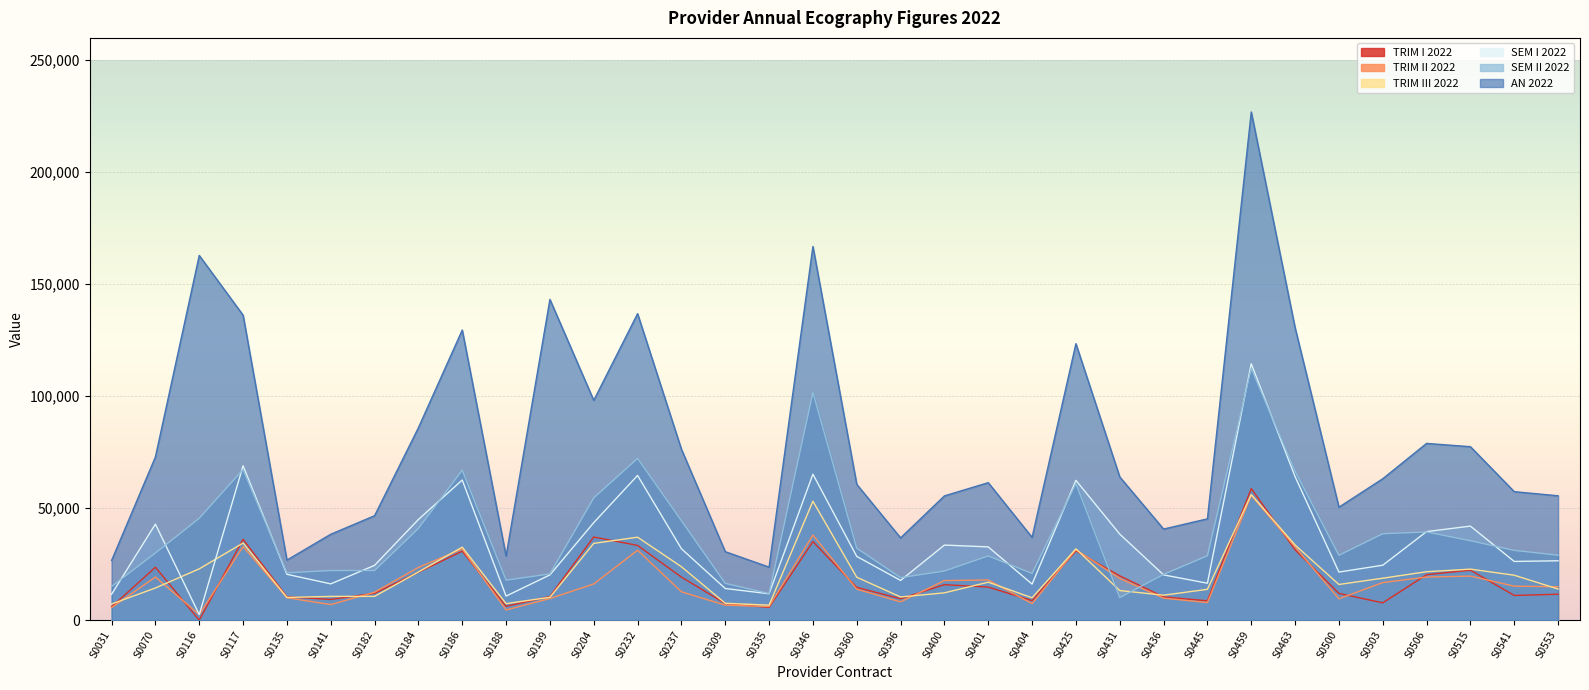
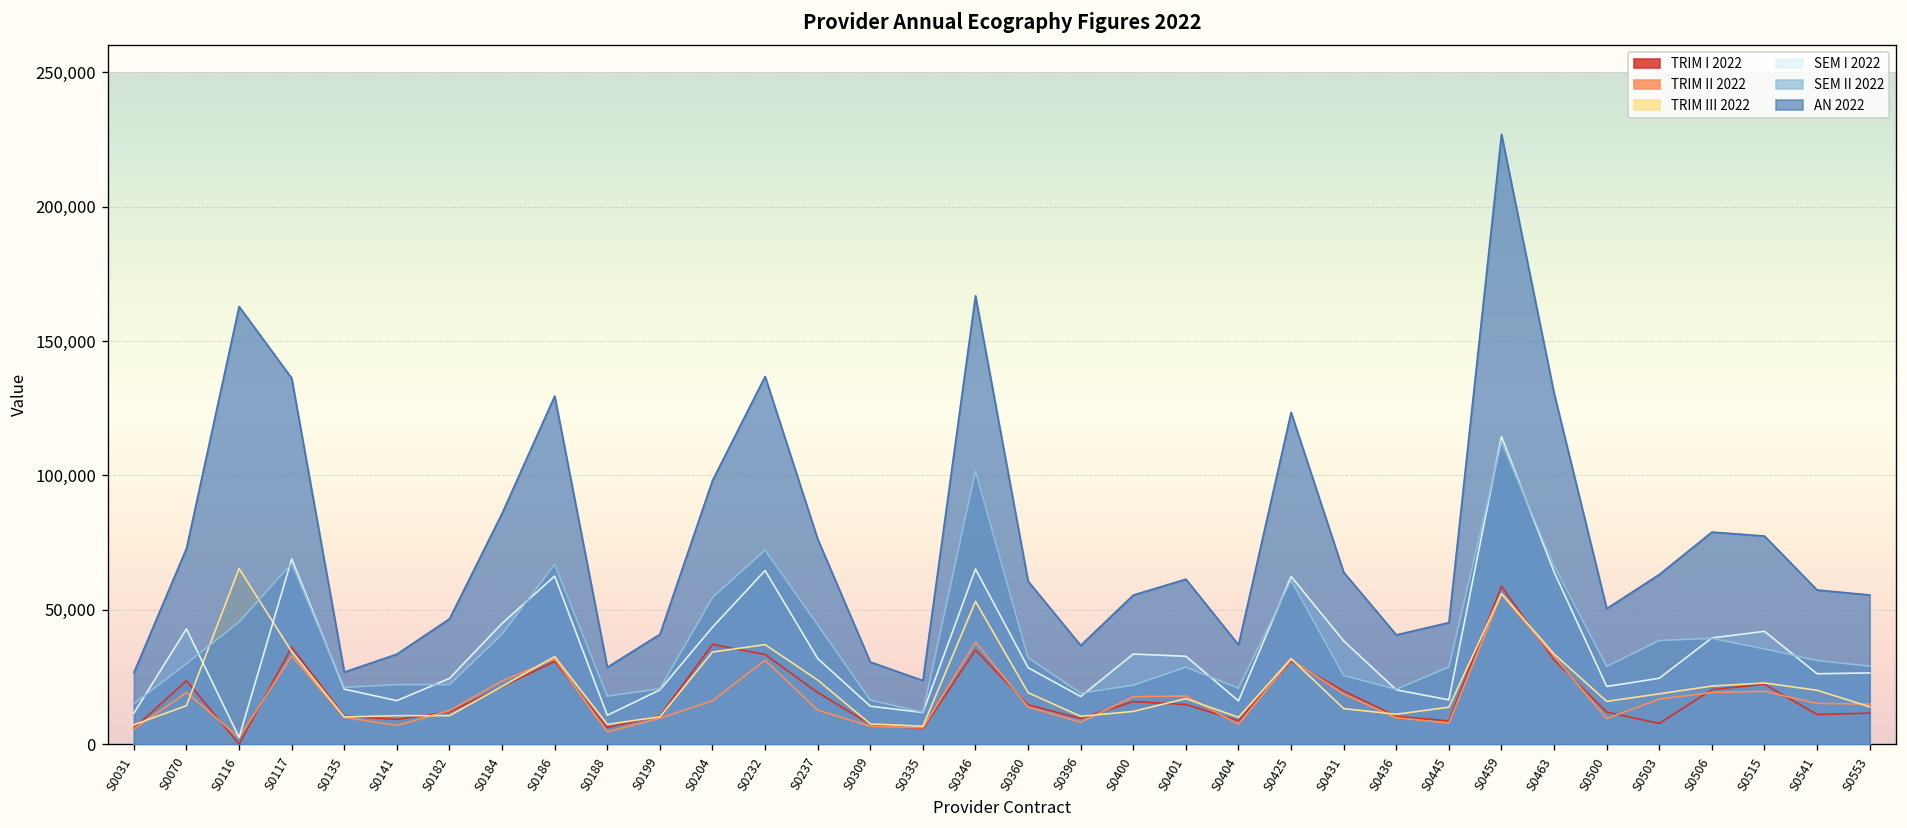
TRIM III 2022, S0116: 23,000 -> 65,000
AN 2022, S0141: 38,000 -> 34,000
AN 2022, S0199: 143,000 -> 41,000
SEM II 2022, S0431: 10,000 -> 26,000
